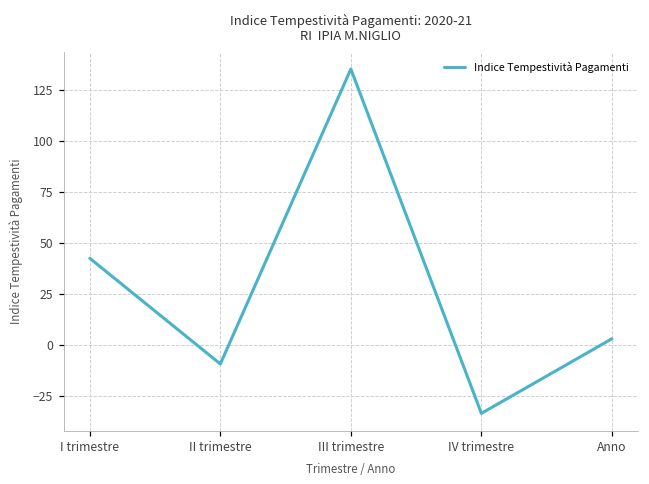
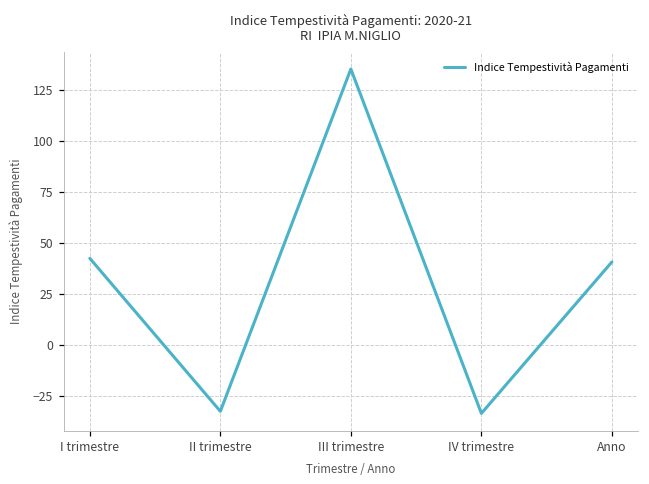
II trimestre: -9 -> -32
Anno: 3 -> 41
